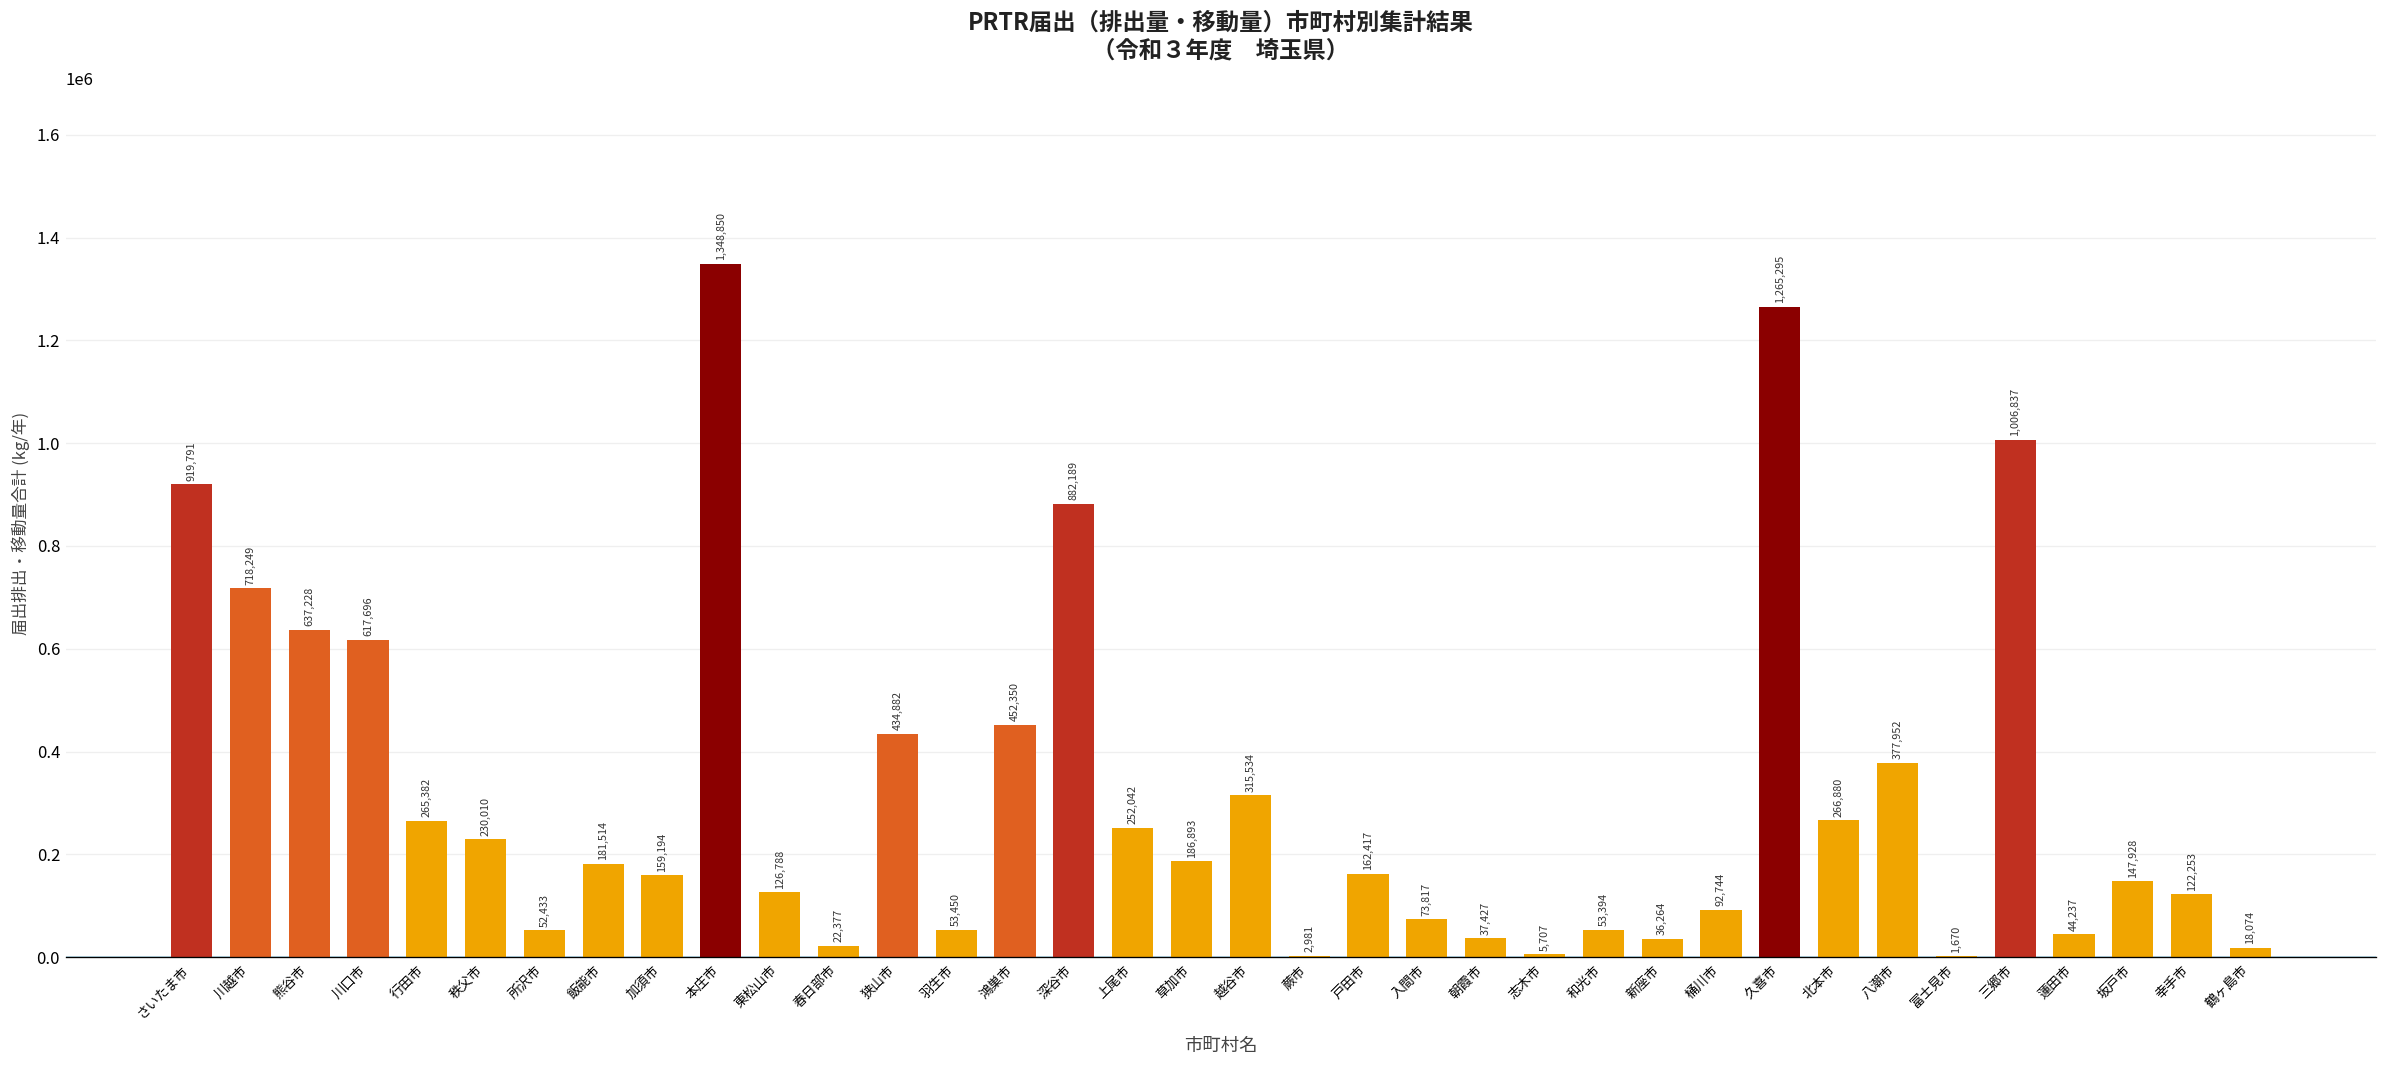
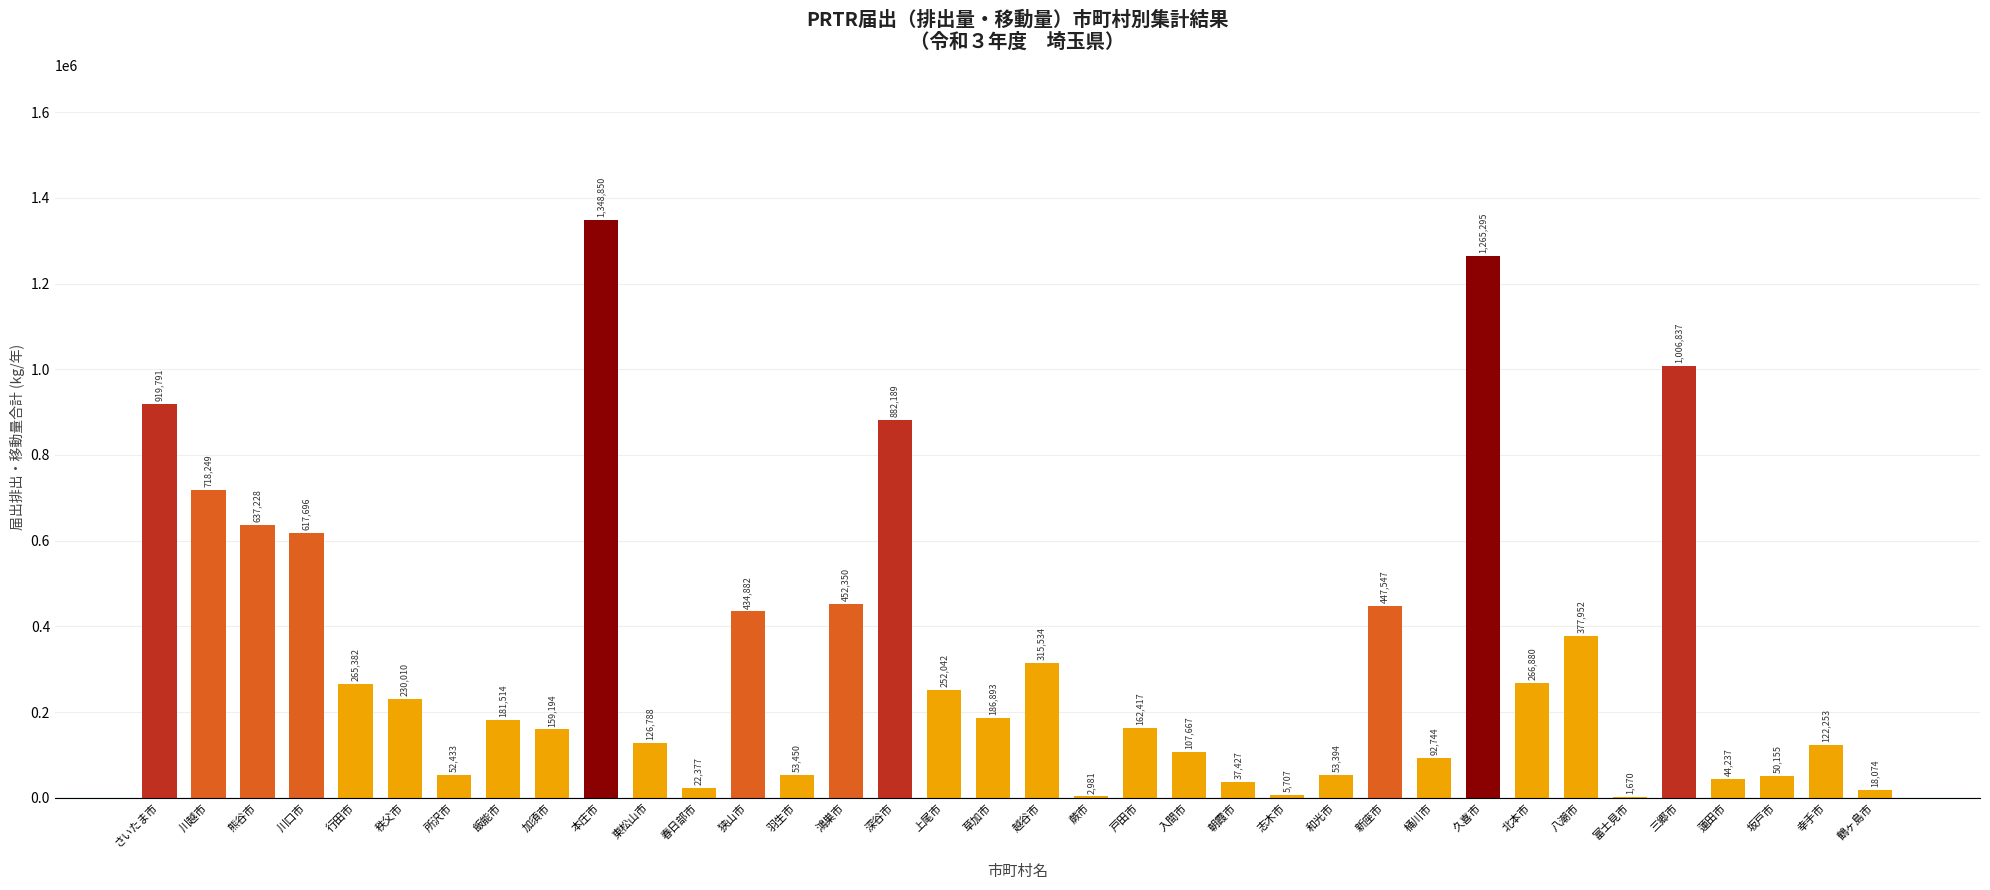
入間市: 73,817 -> 107,667
新座市: 36,264 -> 447,547
坂戸市: 147,928 -> 50,155
